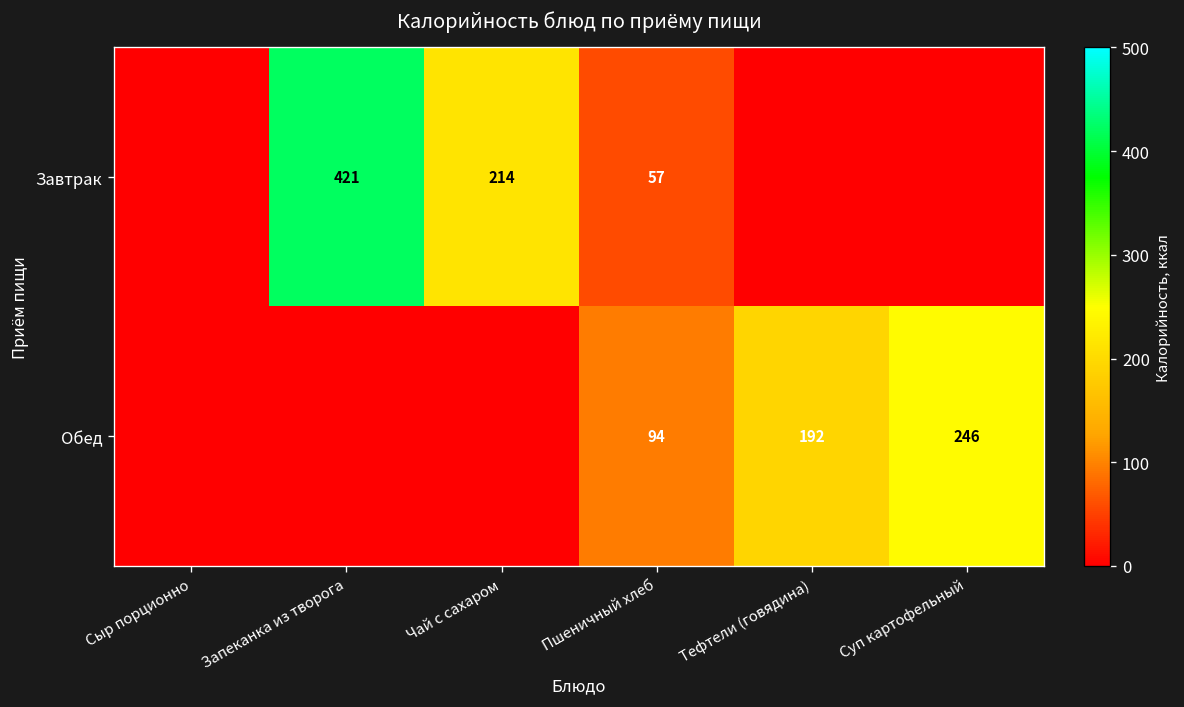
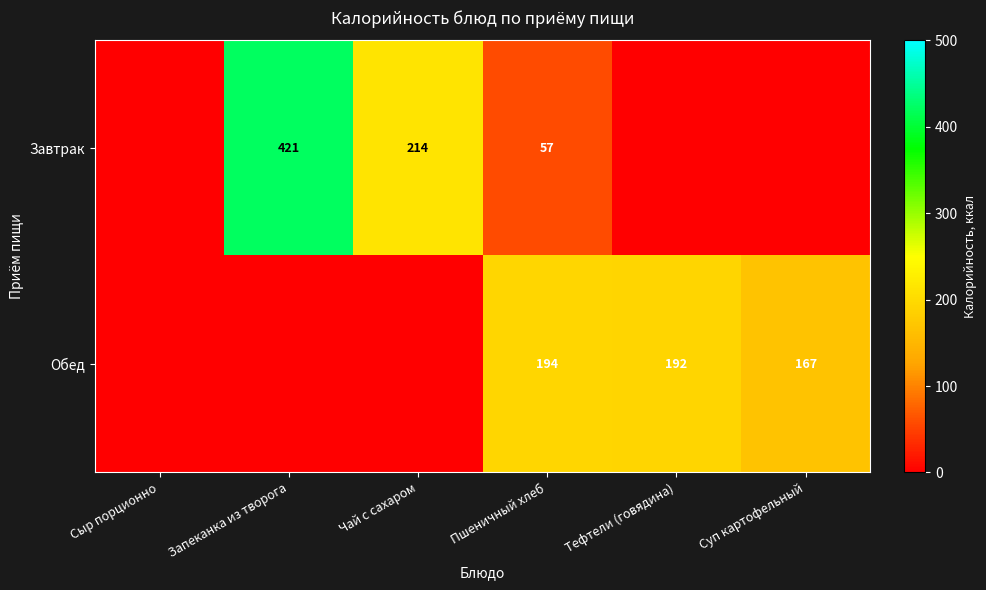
Обед, Пшеничный хлеб: 94 -> 194
Обед, Суп картофельный: 246 -> 167
